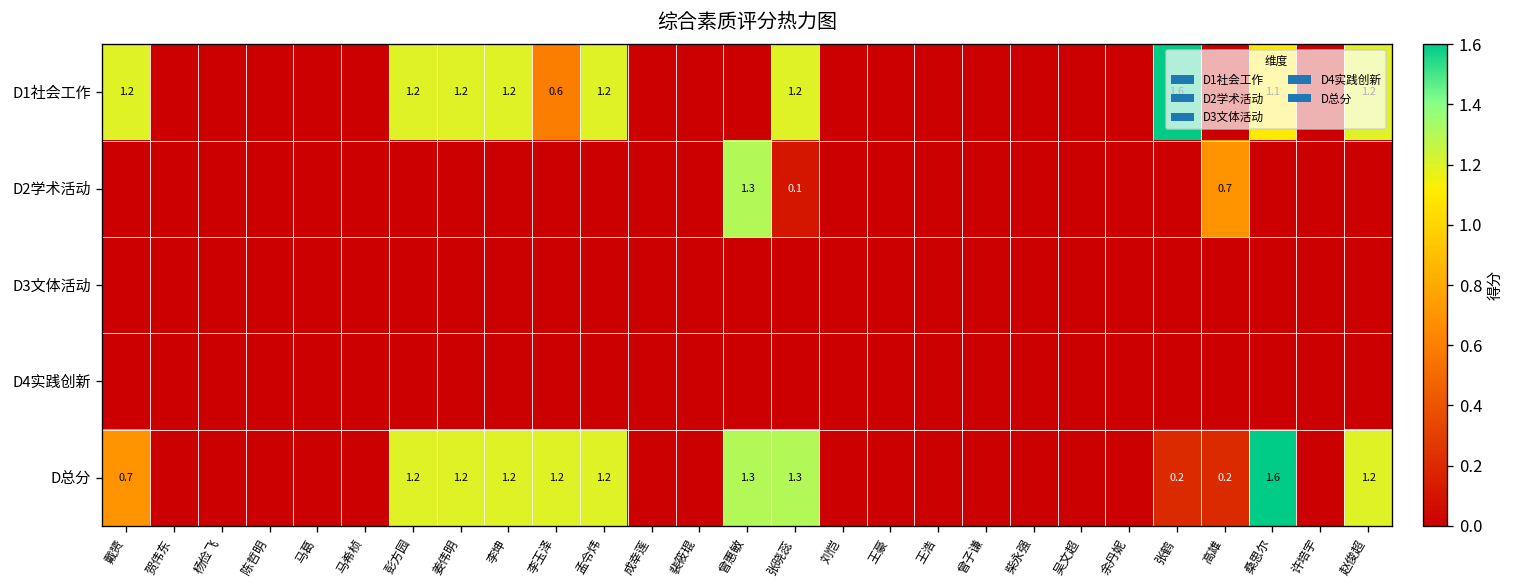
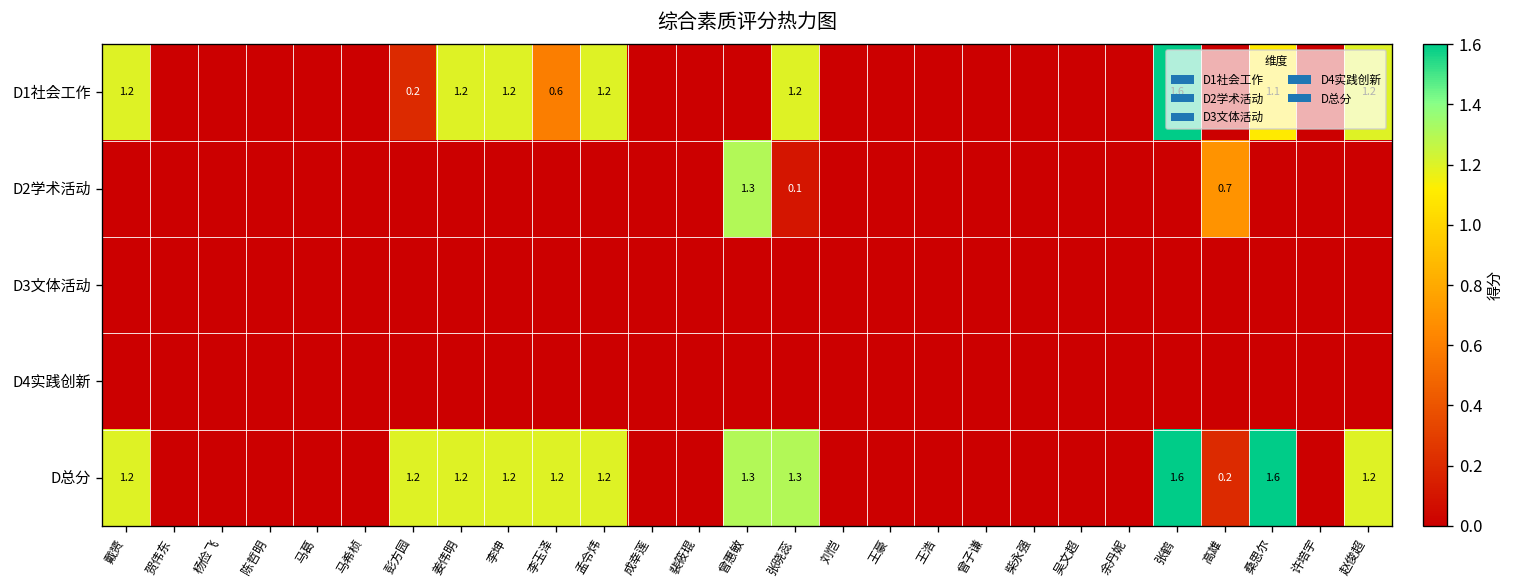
D1社会工作, 彭方园: 1.2 -> 0.2
D总分, 戴赟: 0.7 -> 1.2
D总分, 张鹤: 0.2 -> 1.6
